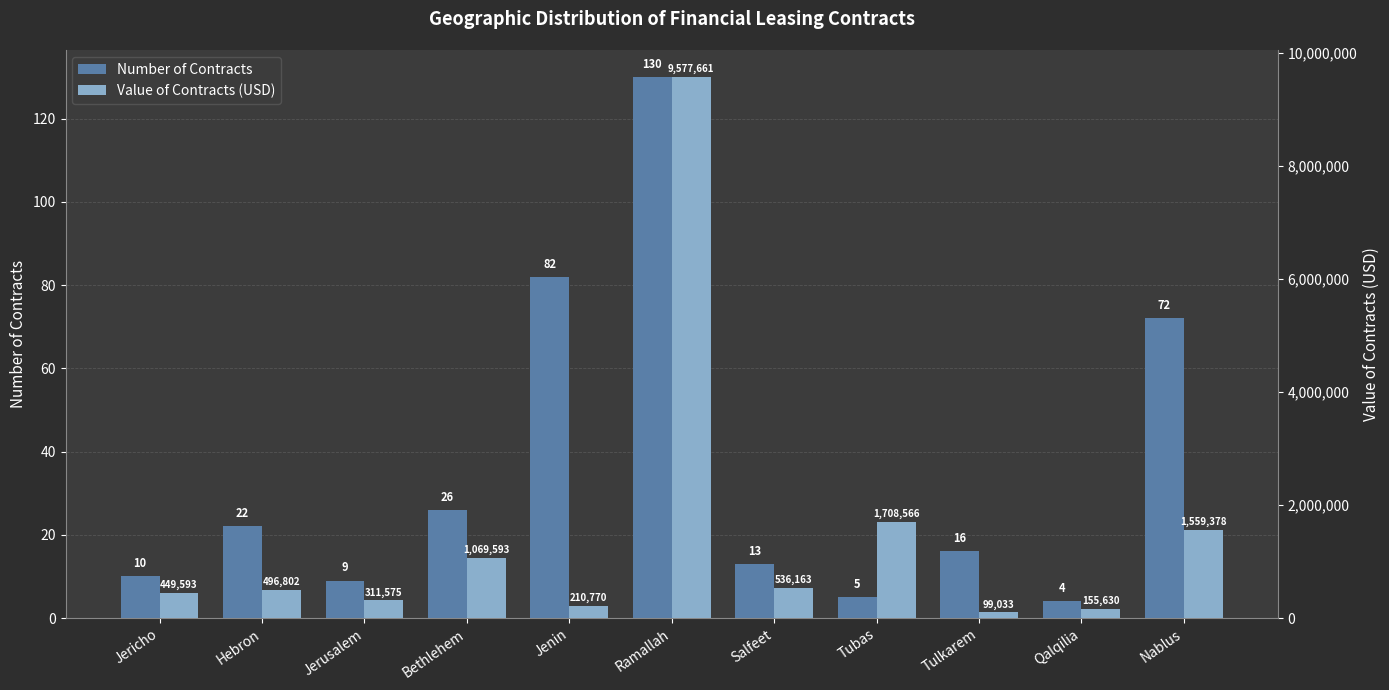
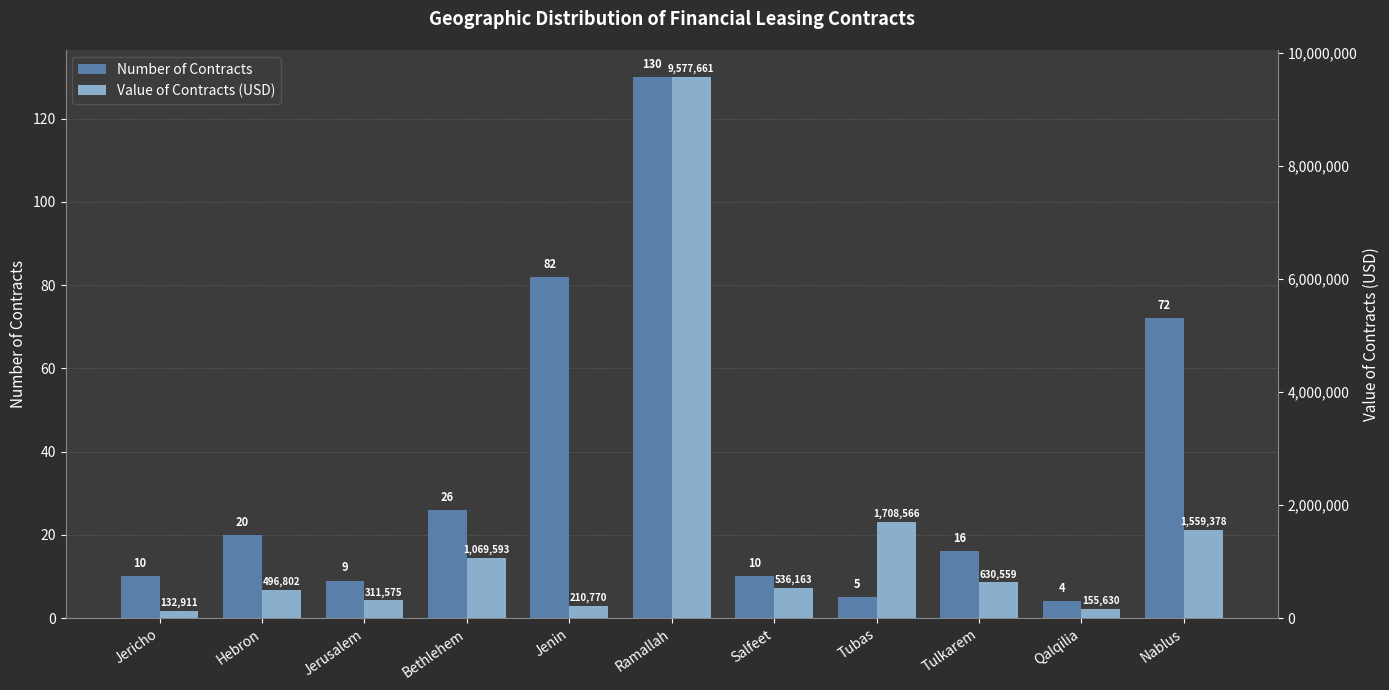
Number of Contracts, Hebron: 22 -> 20
Number of Contracts, Salfeet: 13 -> 10
Value of Contracts (USD), Jericho: 449,593 -> 132,911
Value of Contracts (USD), Tulkarem: 99,033 -> 630,559
